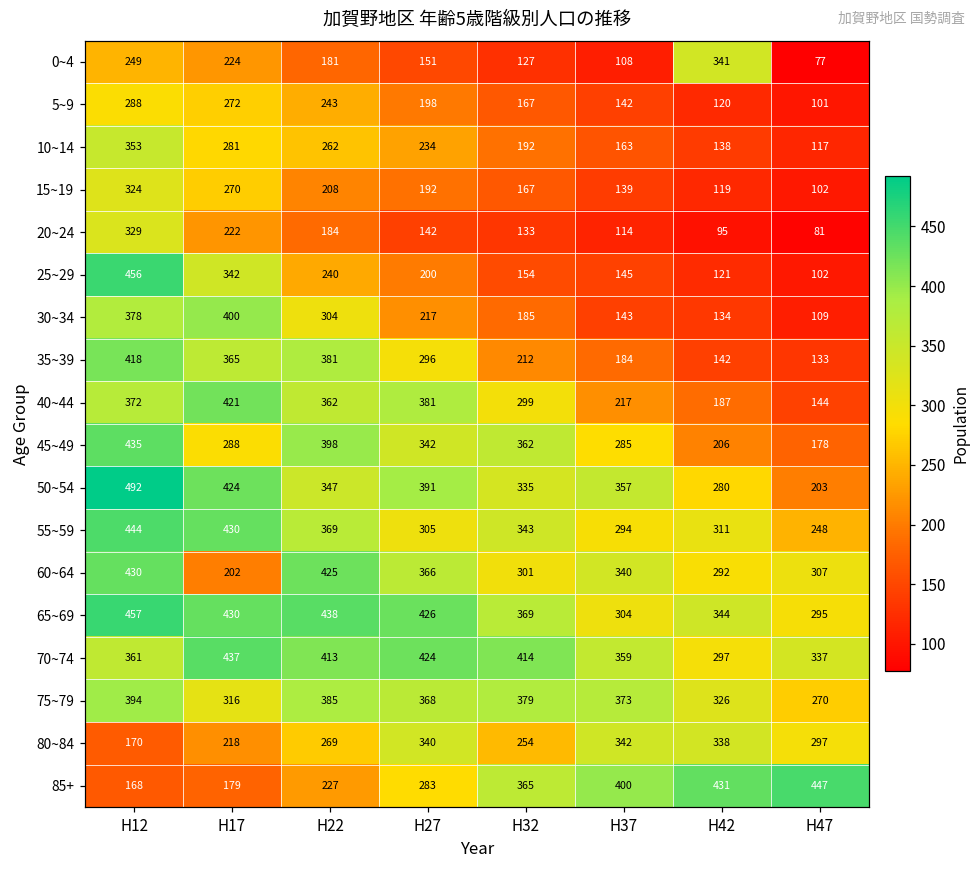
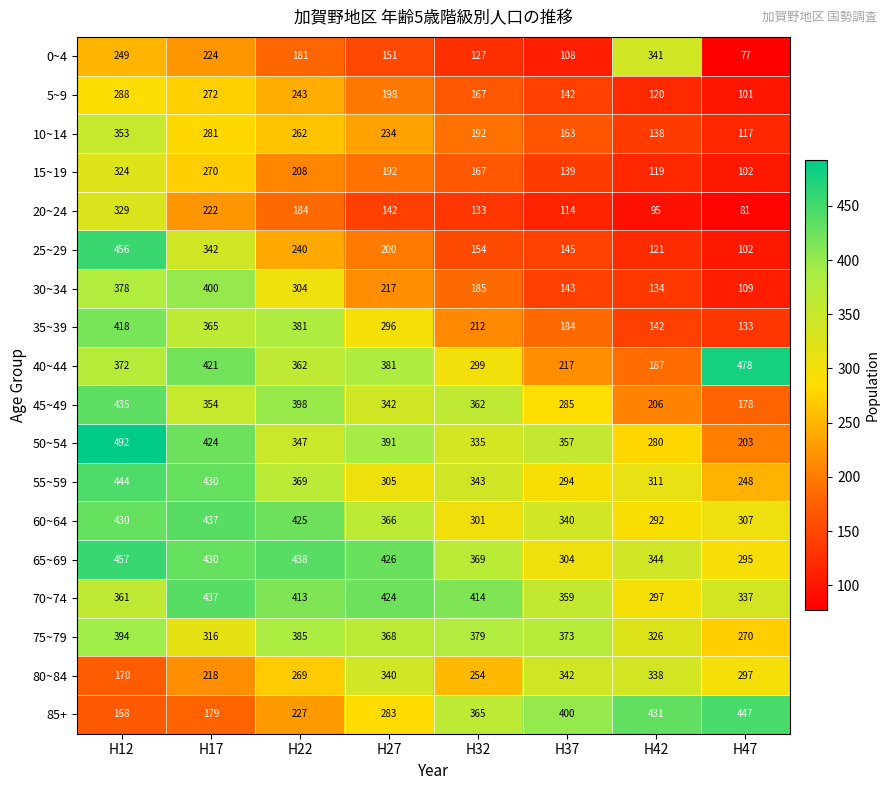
40~44, H47: 144 -> 478
45~49, H17: 288 -> 354
60~64, H17: 202 -> 437
